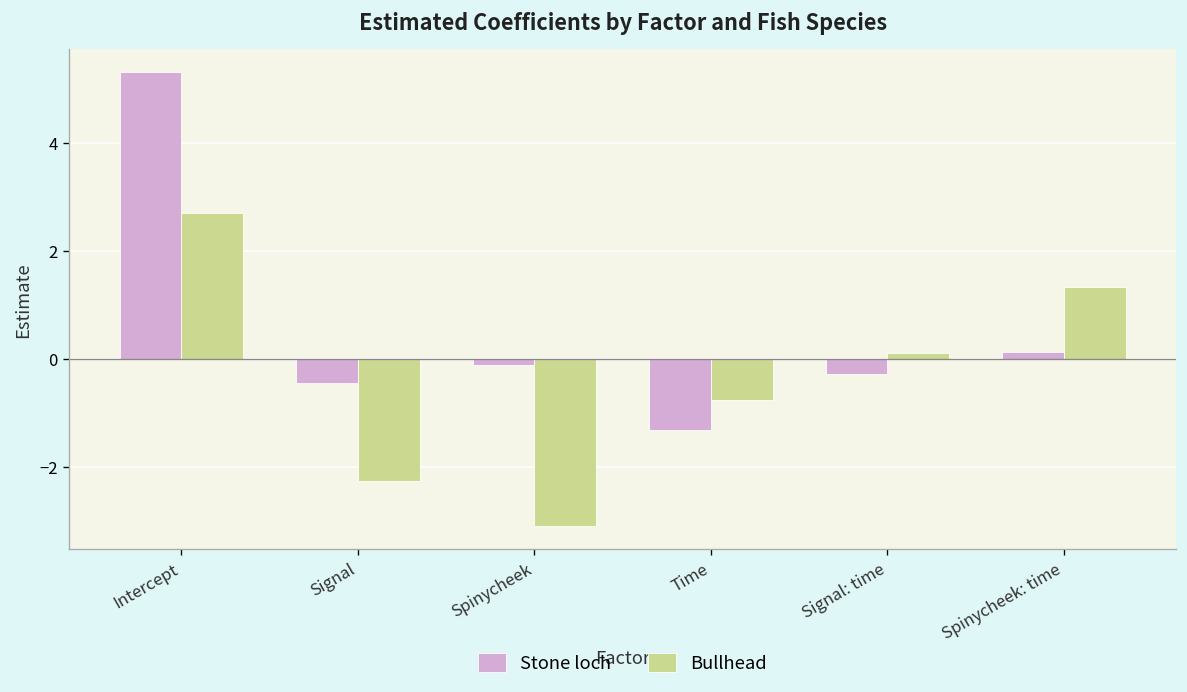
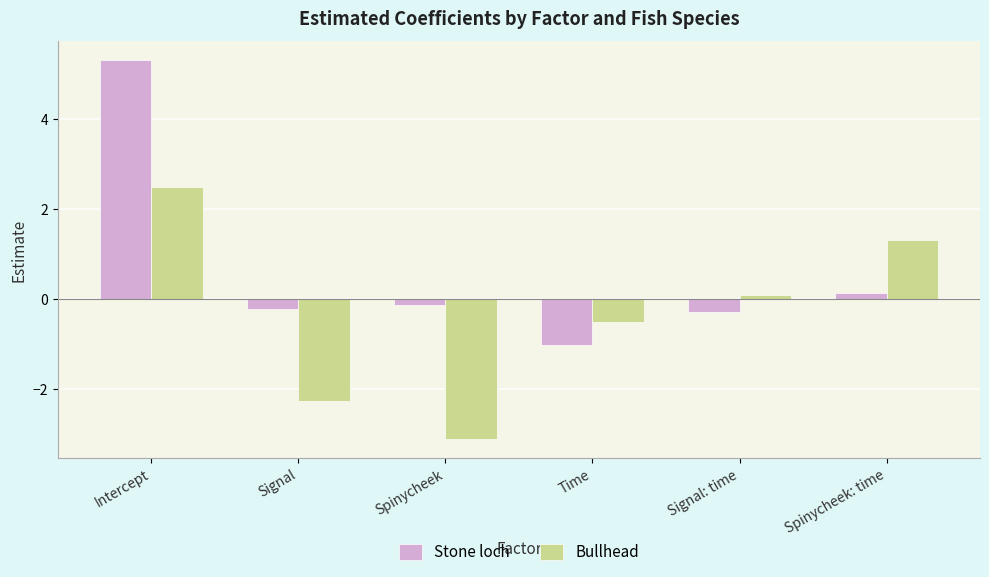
Bullhead, Intercept: 2.7 -> 2.5
Stone loch, Signal: -0.5 -> -0.2
Stone loch, Time: -1.3 -> -1.0
Bullhead, Time: -0.8 -> -0.5
